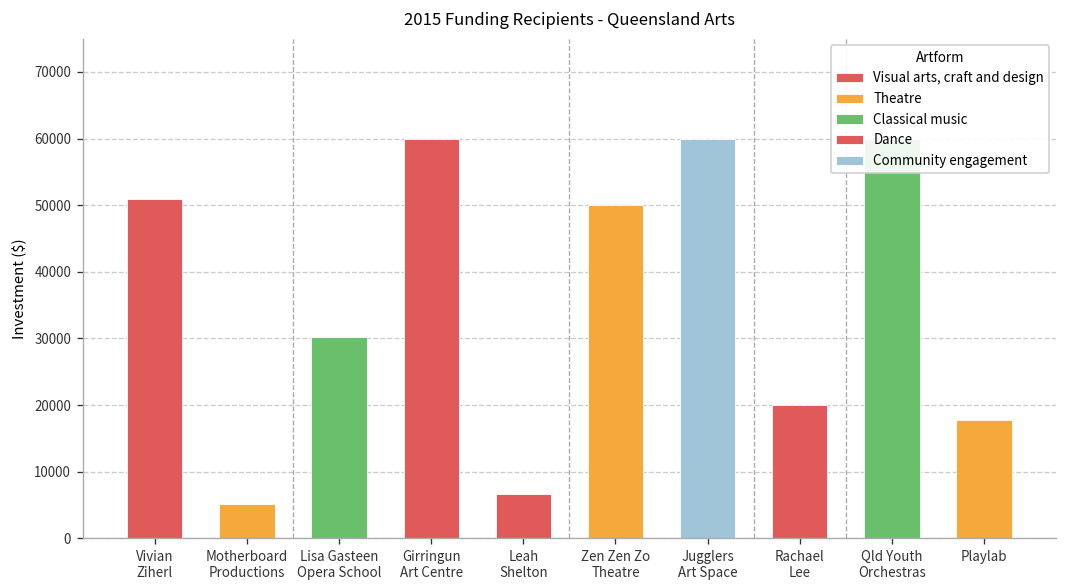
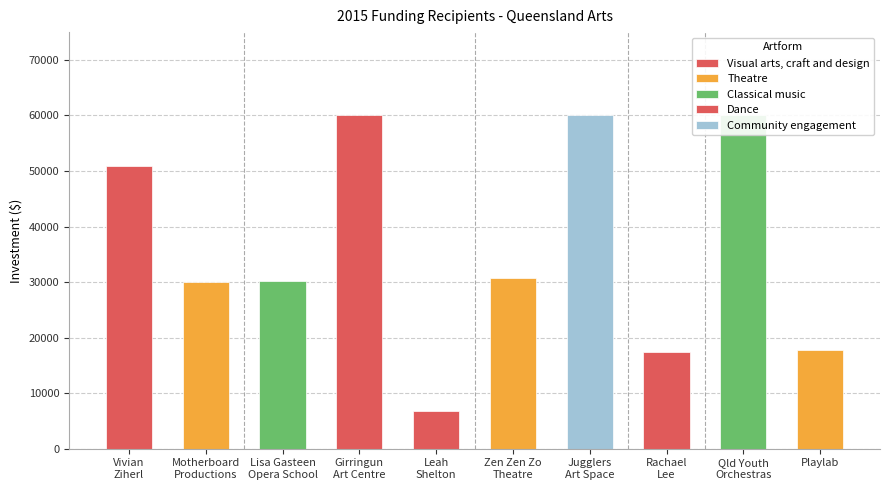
Motherboard Productions: 5000 -> 30000
Zen Zen Zo Theatre: 50000 -> 31000
Rachael Lee: 20000 -> 17000
